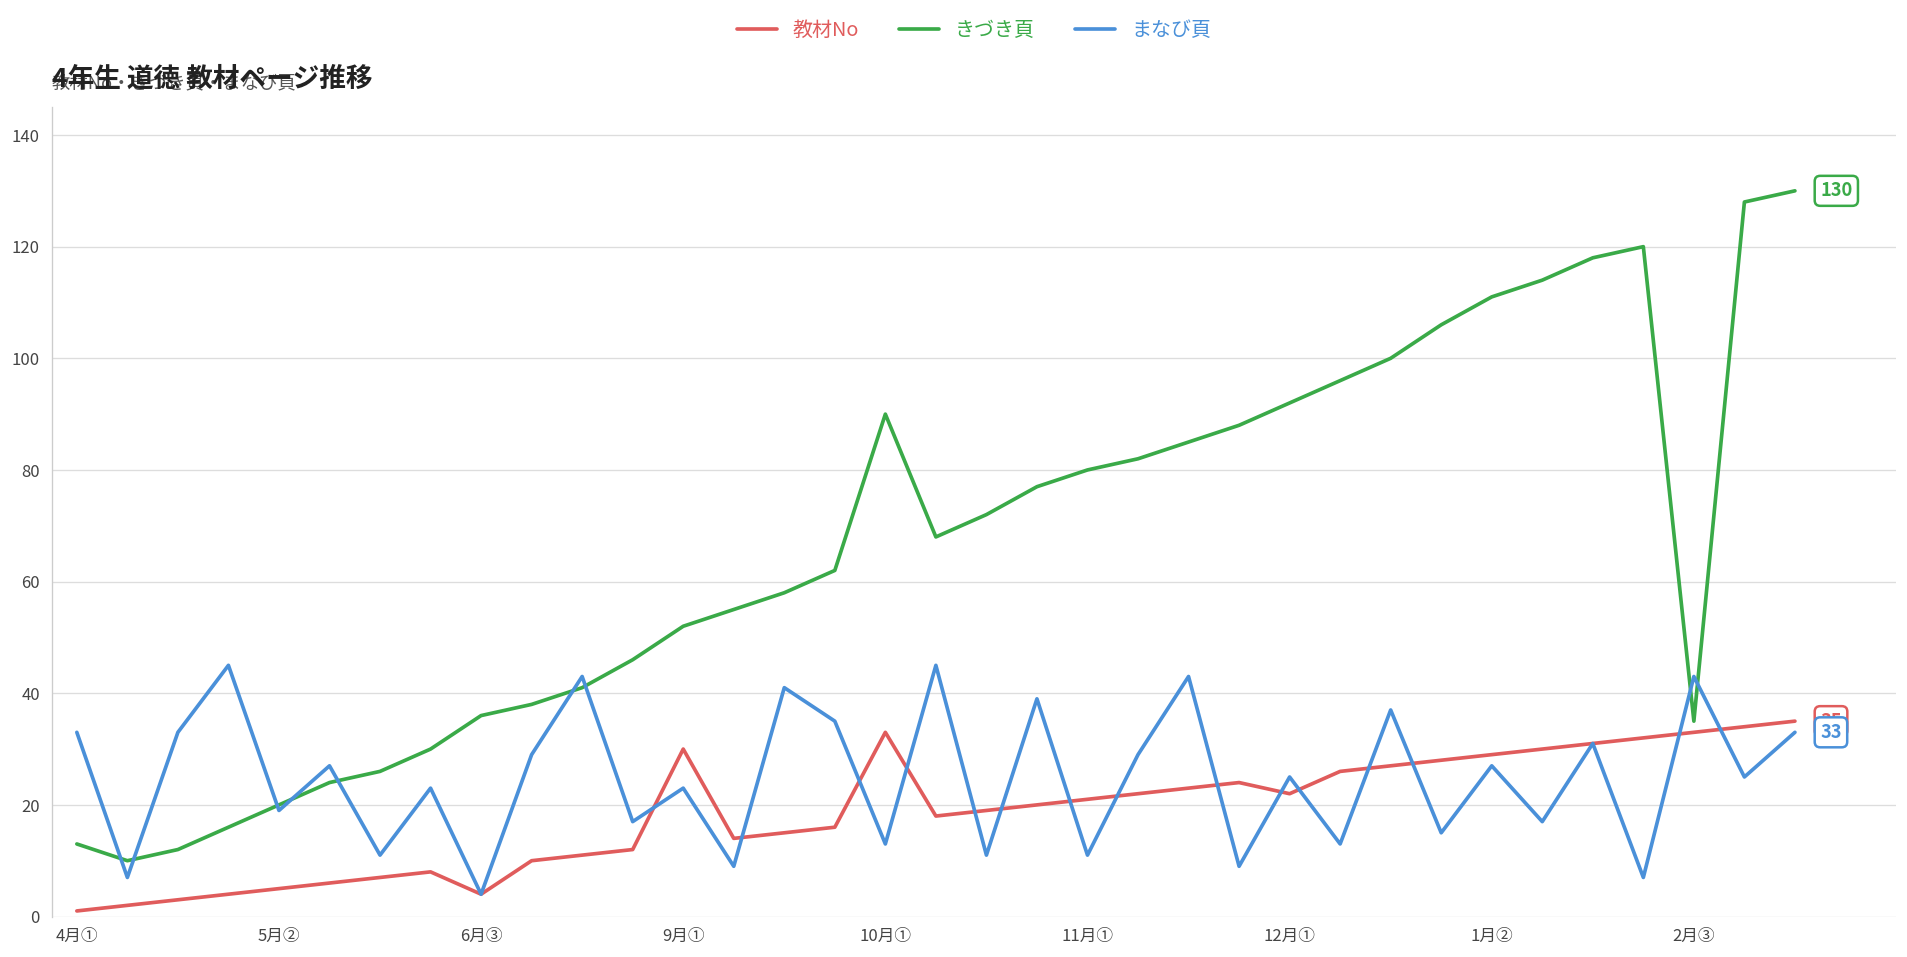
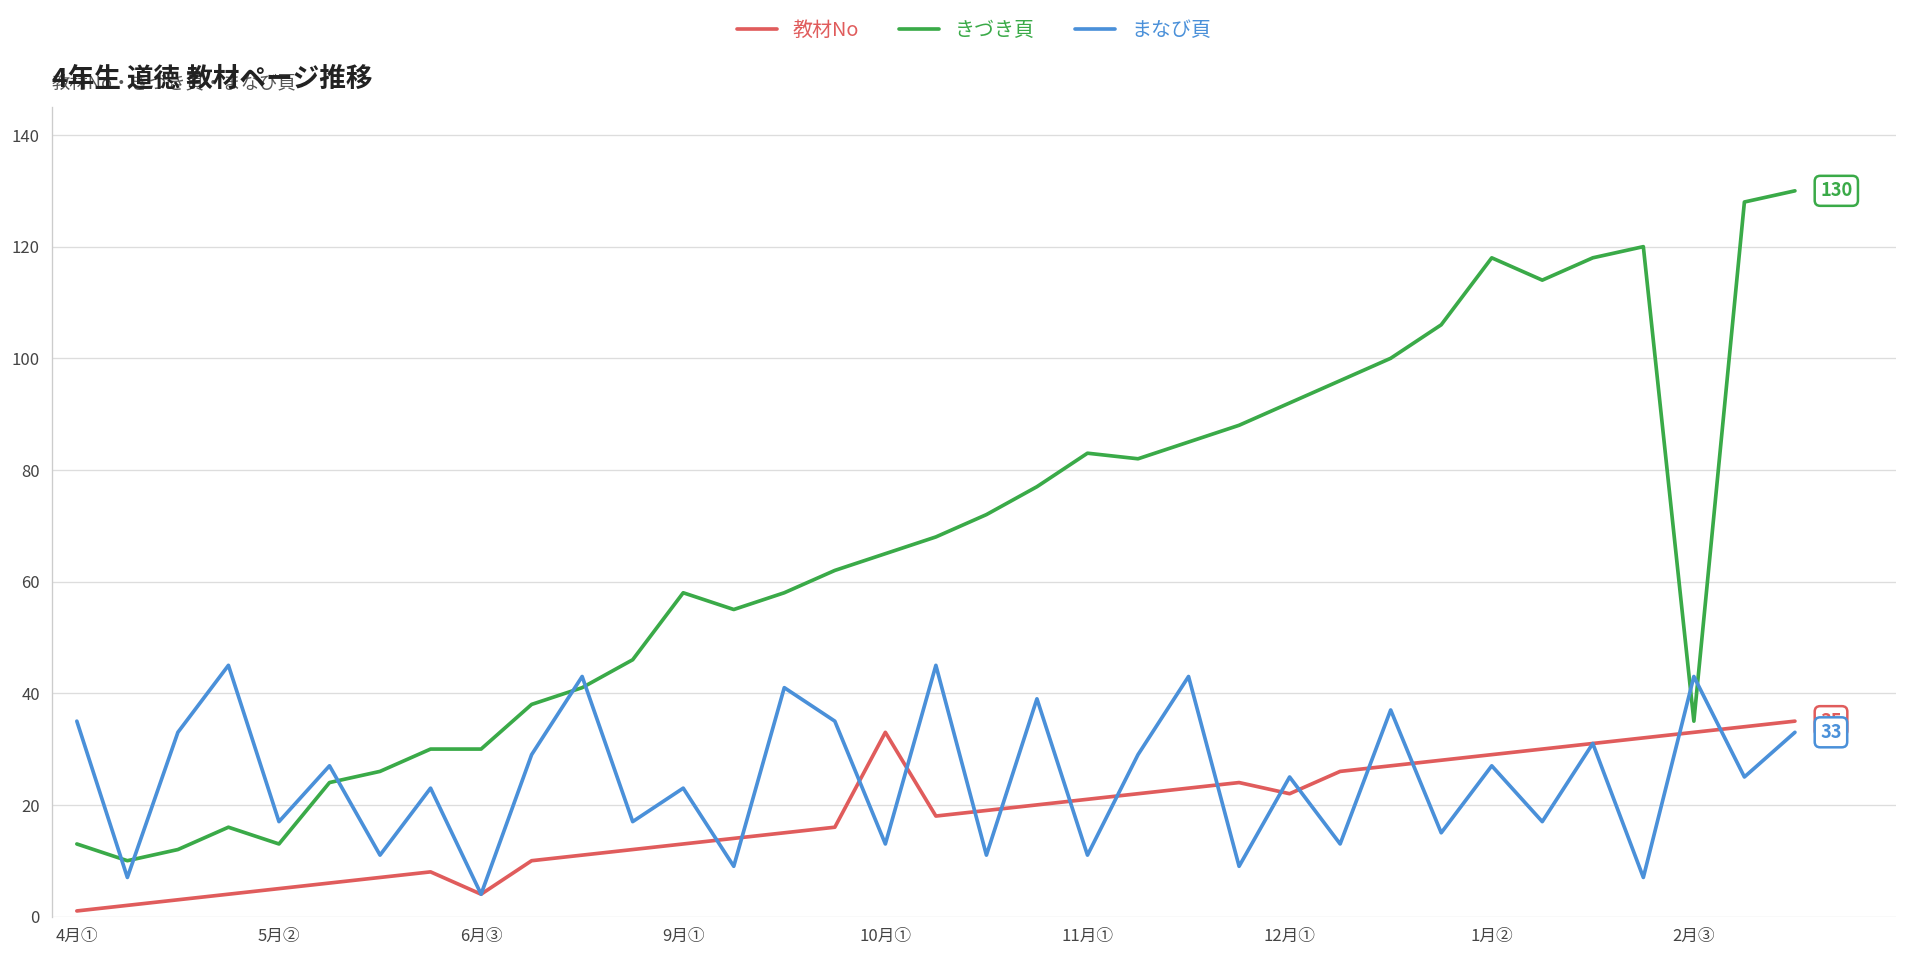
まなび頁, 4月①: 33 -> 35
きづき頁, 5月②: 20 -> 13
まなび頁, 5月②: 19 -> 17
きづき頁, 6月③: 36 -> 30
教材No, 9月①: 30 -> 13
きづき頁, 9月①: 52 -> 58
きづき頁, 10月①: 90 -> 65
きづき頁, 11月①: 80 -> 83
きづき頁, 1月②: 111 -> 118
